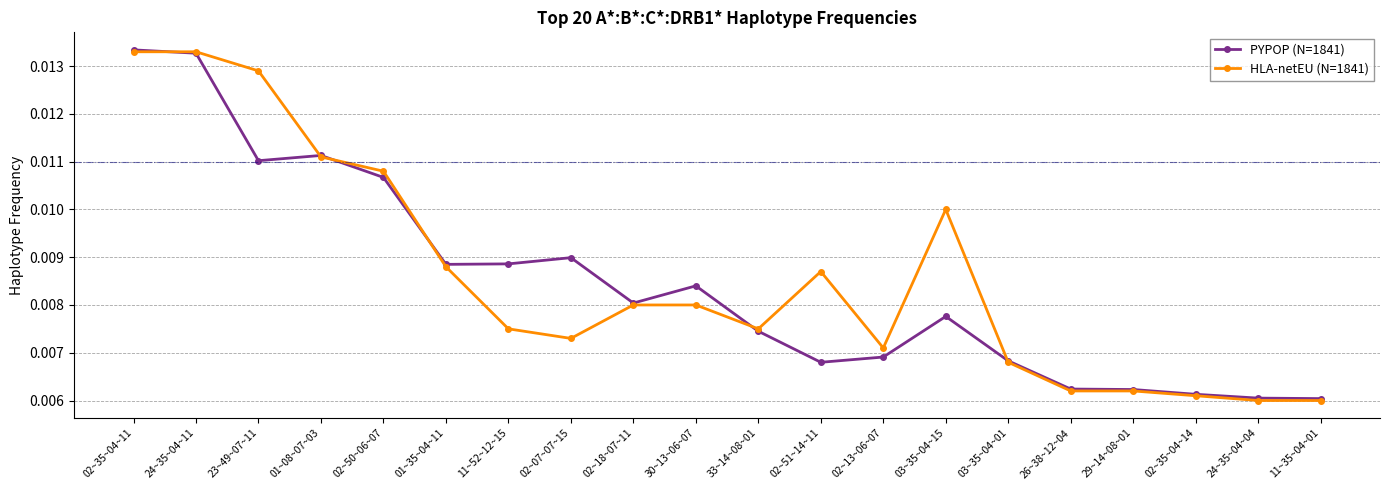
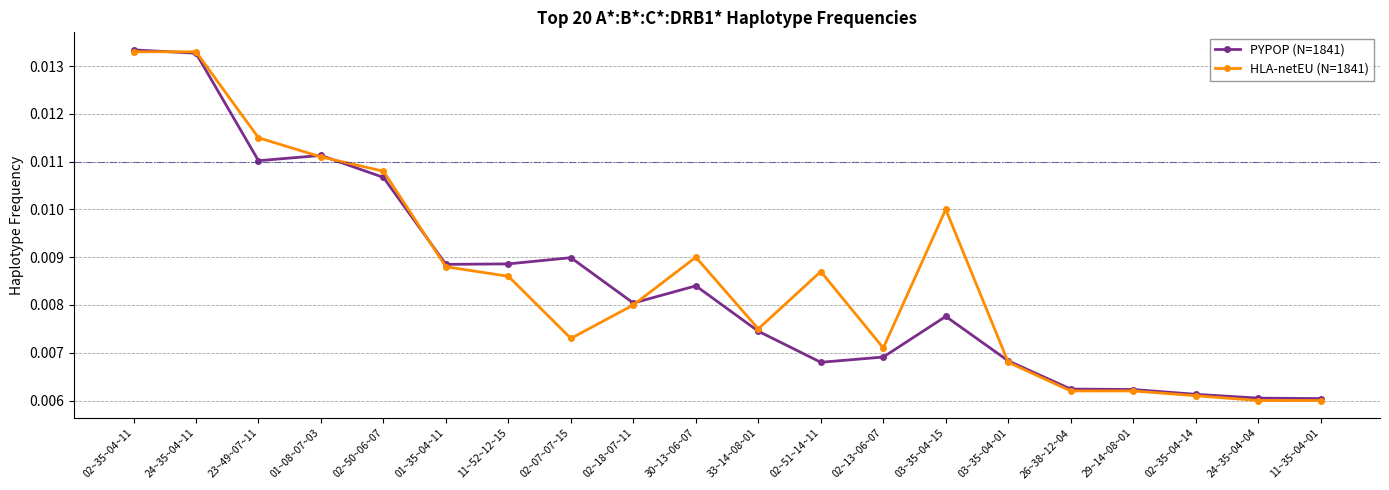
HLA-netEU (N=1841), 23~49~07~11: 0.0129 -> 0.0115
HLA-netEU (N=1841), 11~52~12~15: 0.0075 -> 0.0086
HLA-netEU (N=1841), 30~13~06~07: 0.008 -> 0.009
